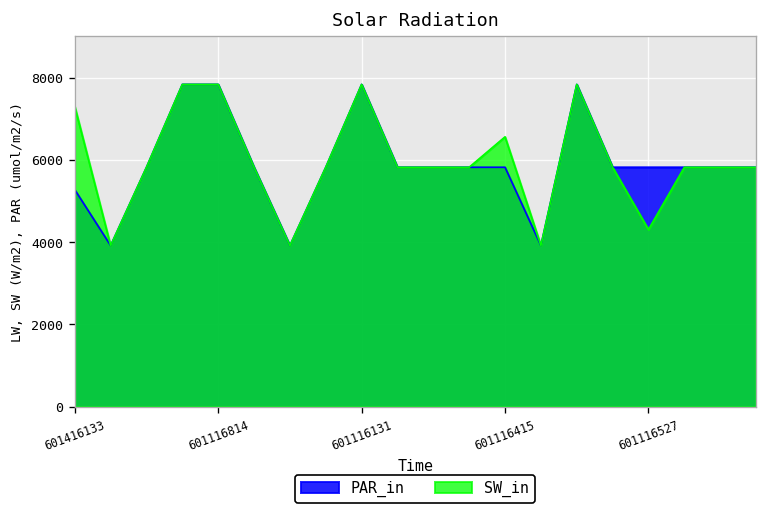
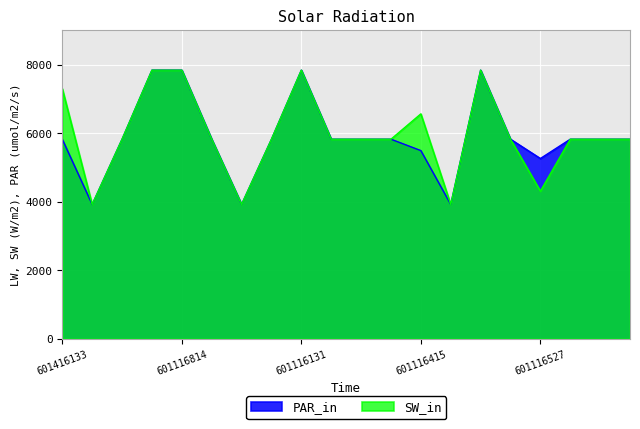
PAR_in, 601416133: 5300 -> 5800
PAR_in, 601116415: 5800 -> 5500
PAR_in, 601116527: 5800 -> 5300
